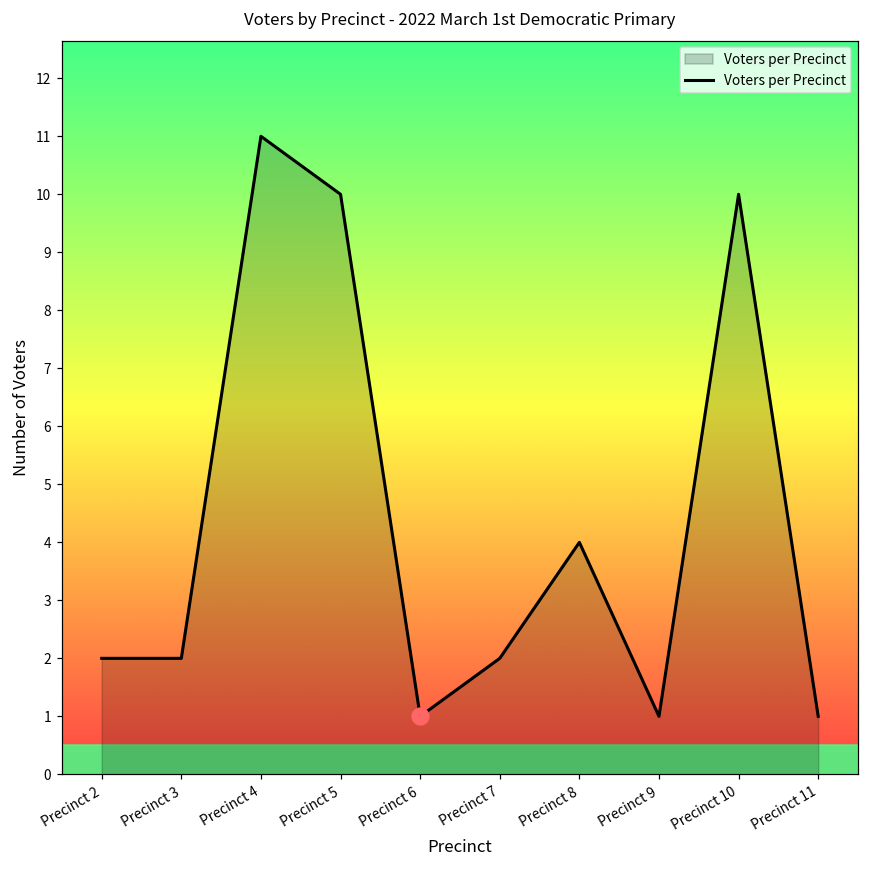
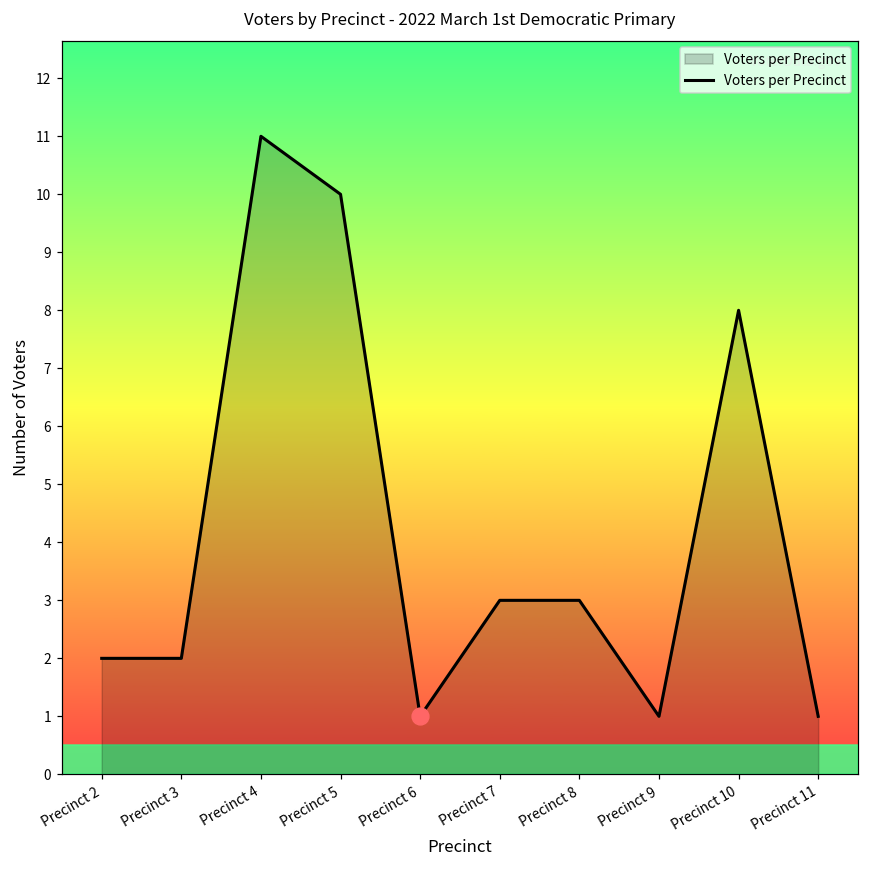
Voters per Precinct, Precinct 7: 2 -> 3
Voters per Precinct, Precinct 8: 4 -> 3
Voters per Precinct, Precinct 10: 10 -> 8
